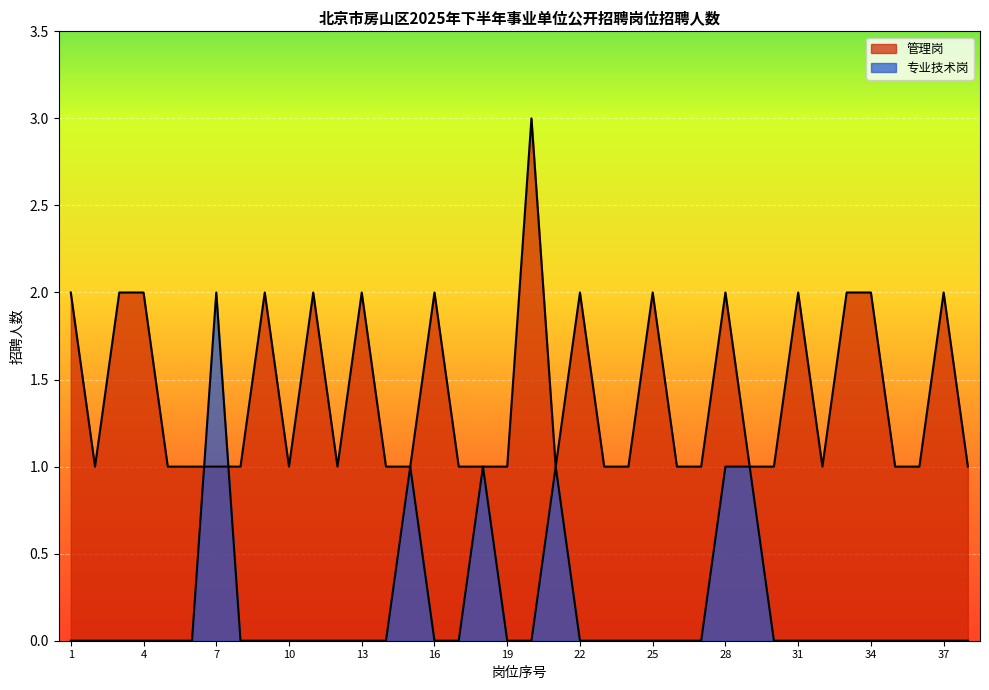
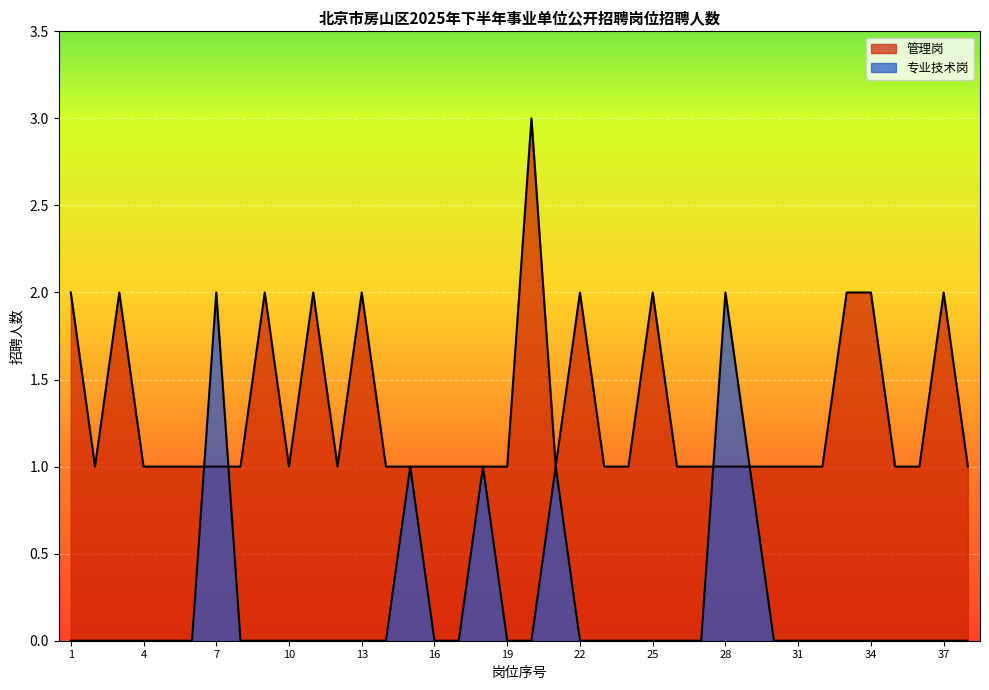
管理岗, 4: 2 -> 1
管理岗, 16: 2 -> 1
管理岗, 28: 2 -> 1
专业技术岗, 28: 1 -> 2
管理岗, 31: 2 -> 1
